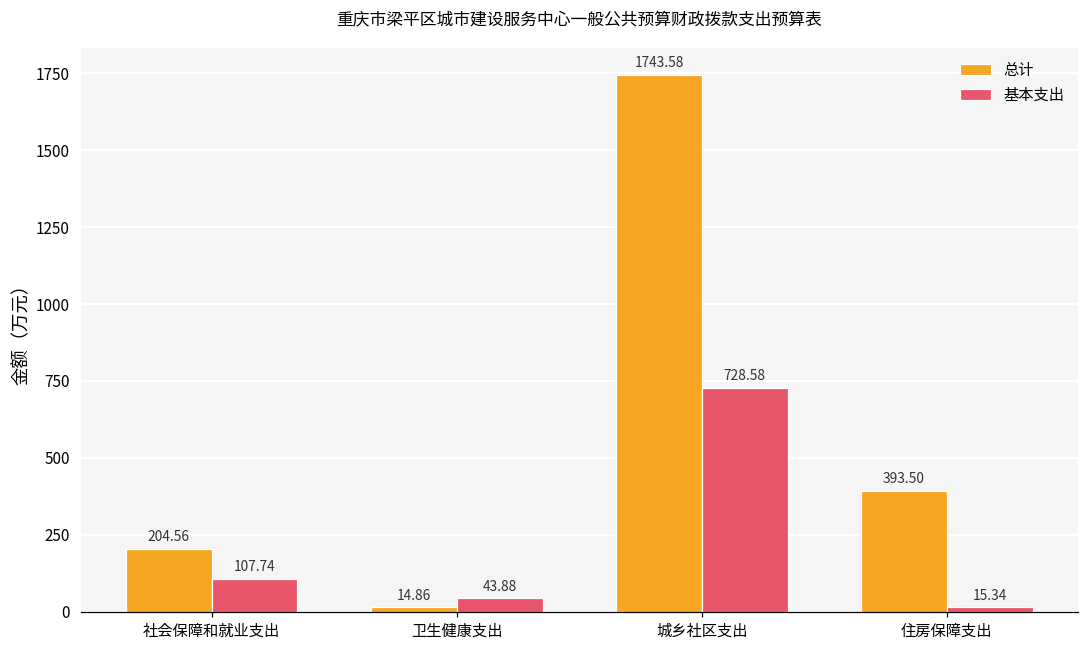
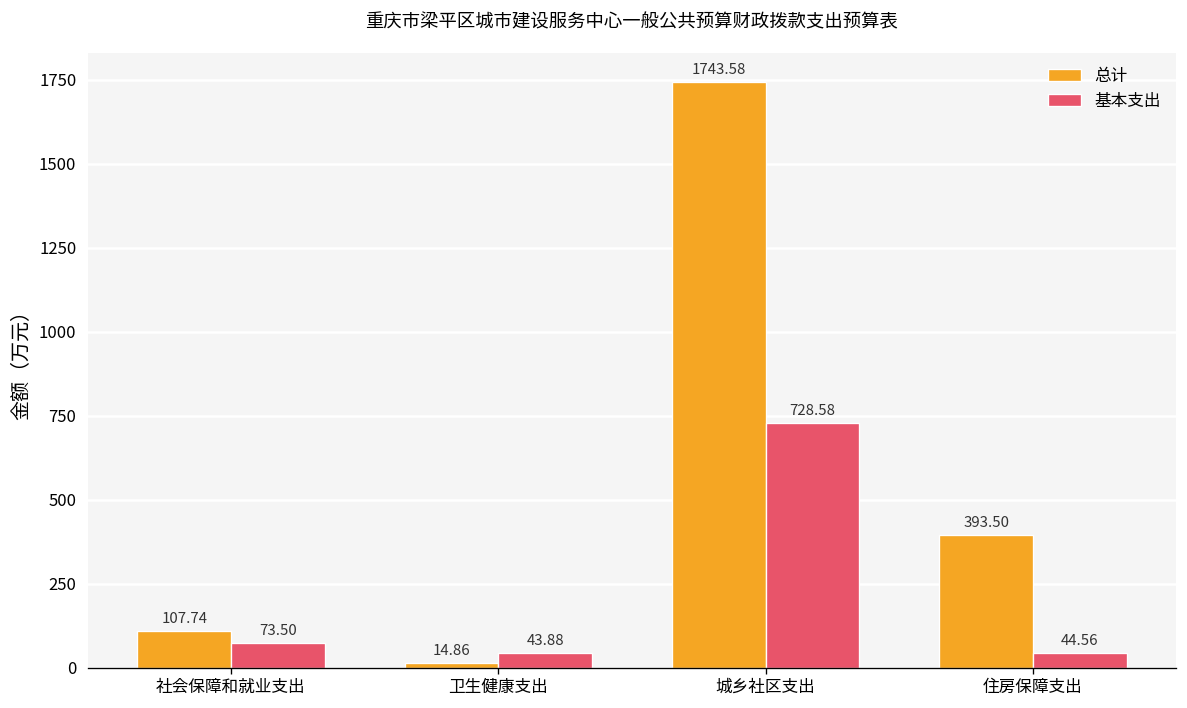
总计, 社会保障和就业支出: 204.56 -> 107.74
基本支出, 社会保障和就业支出: 107.74 -> 73.50
基本支出, 住房保障支出: 15.34 -> 44.56
